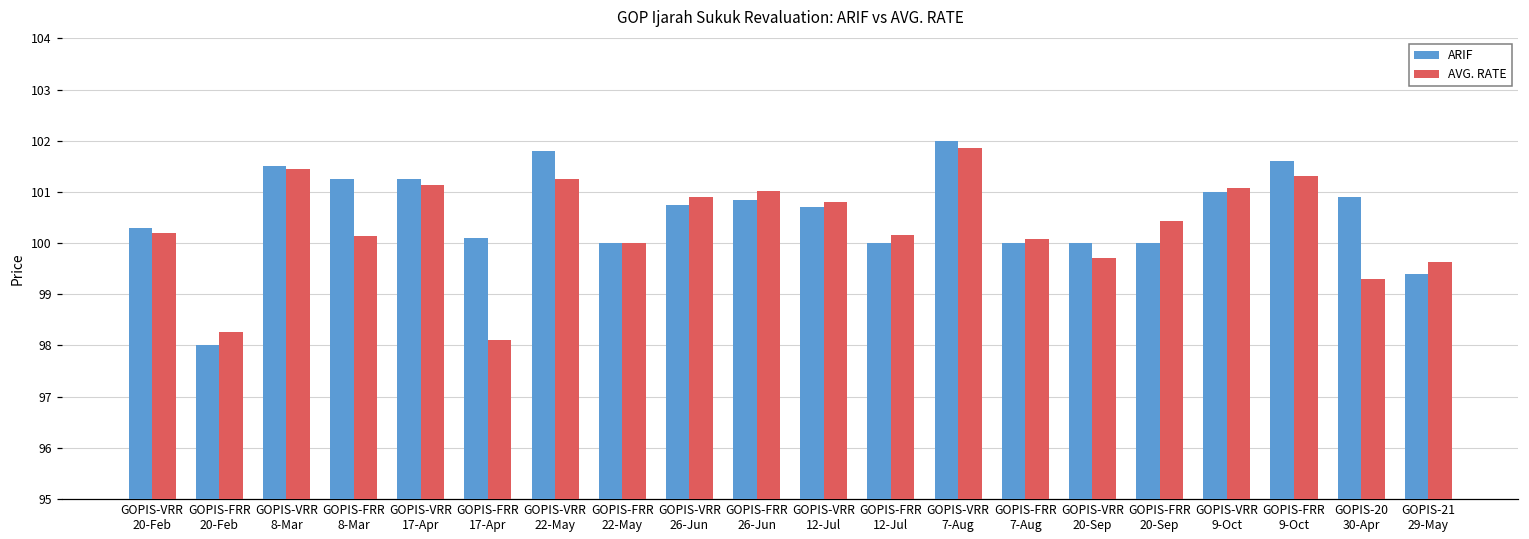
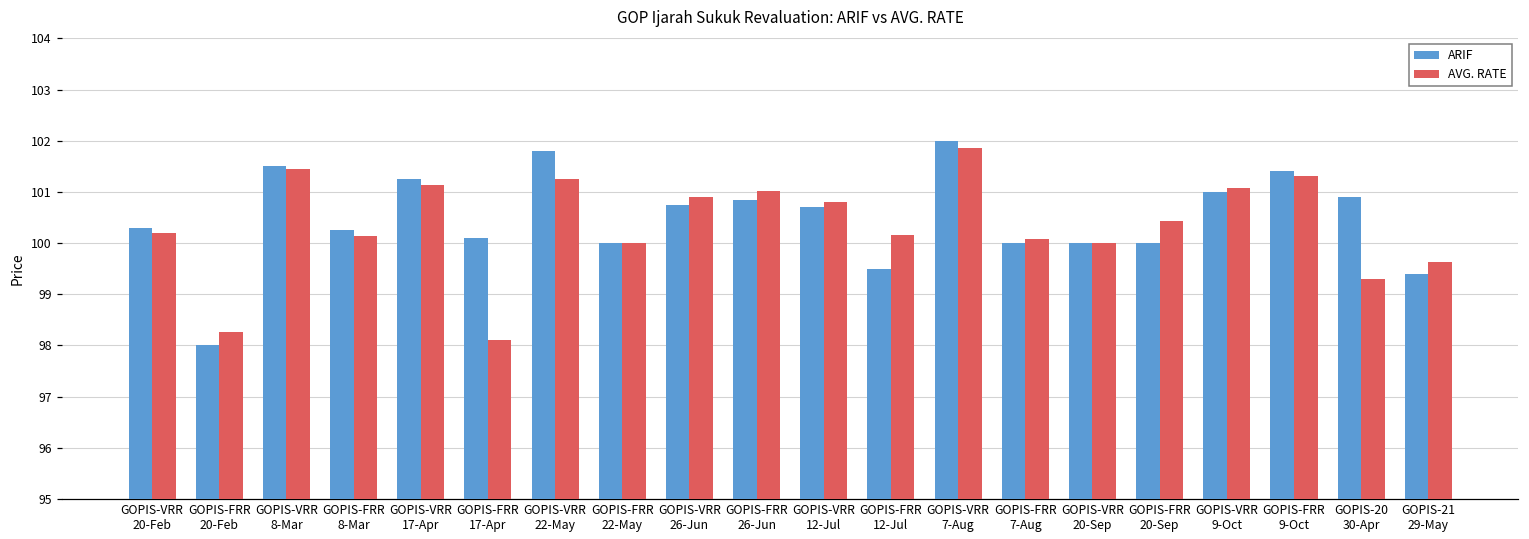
ARIF, GOPIS-FRR 8-Mar: 101.3 -> 100.3
ARIF, GOPIS-FRR 12-Jul: 100.0 -> 99.5
AVG. RATE, GOPIS-VRR 20-Sep: 99.7 -> 100.0
ARIF, GOPIS-FRR 9-Oct: 101.6 -> 101.4
